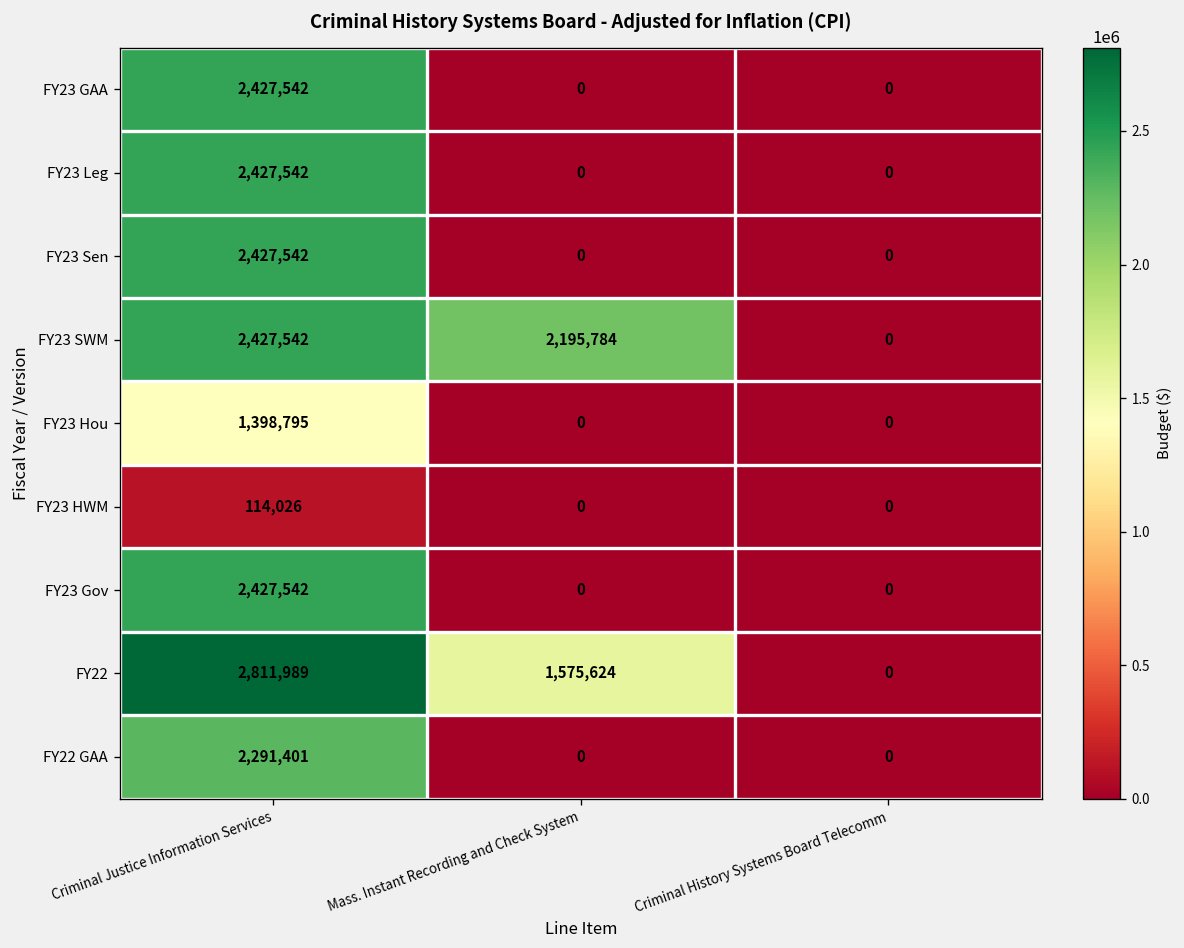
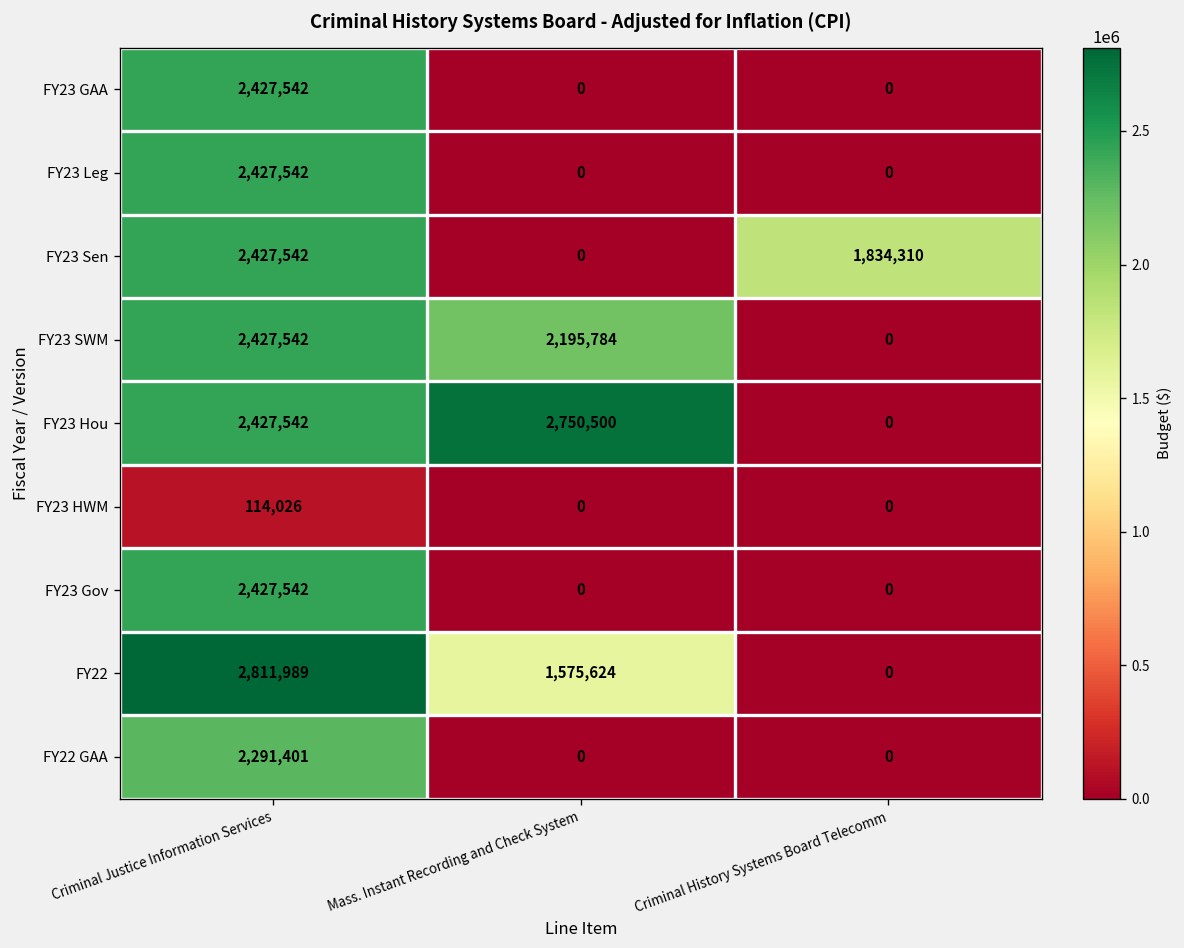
FY23 Sen, Criminal History Systems Board Telecomm: 0 -> 1,834,310
FY23 Hou, Criminal Justice Information Services: 1,398,795 -> 2,427,542
FY23 Hou, Mass. Instant Recording and Check System: 0 -> 2,750,500
